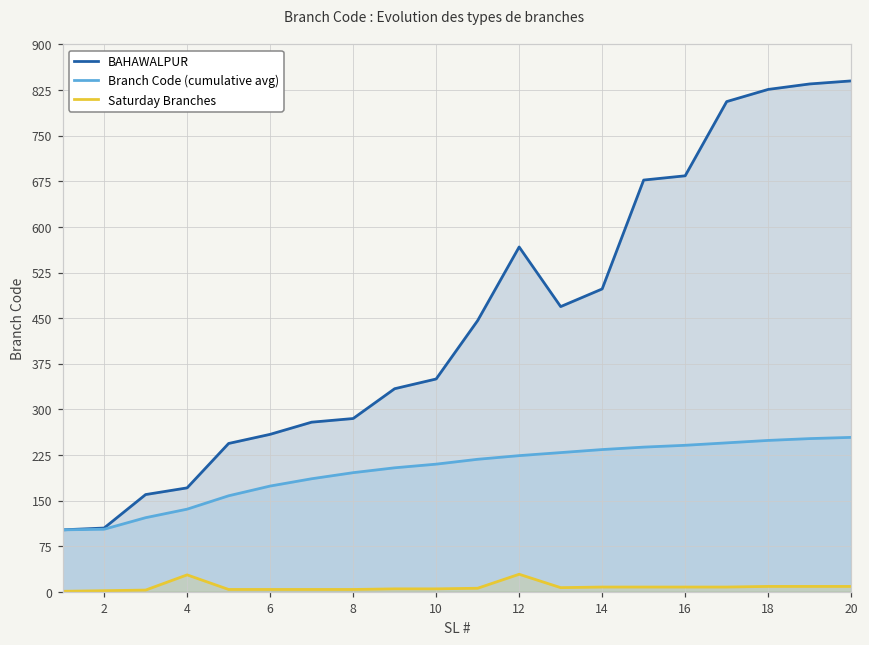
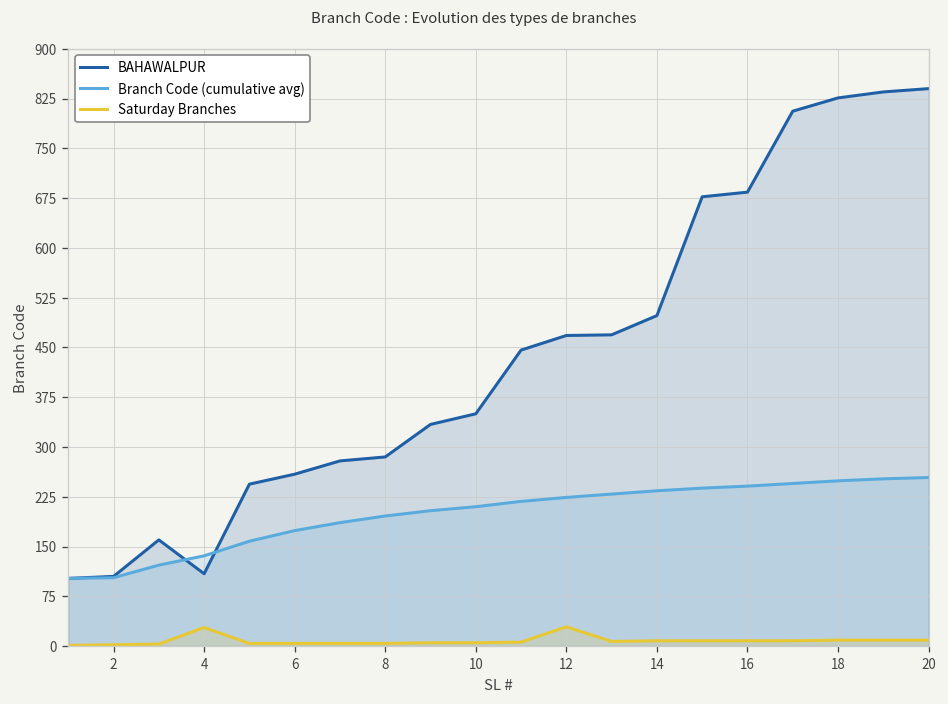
BAHAWALPUR, 4: 170 -> 110
BAHAWALPUR, 12: 570 -> 470
